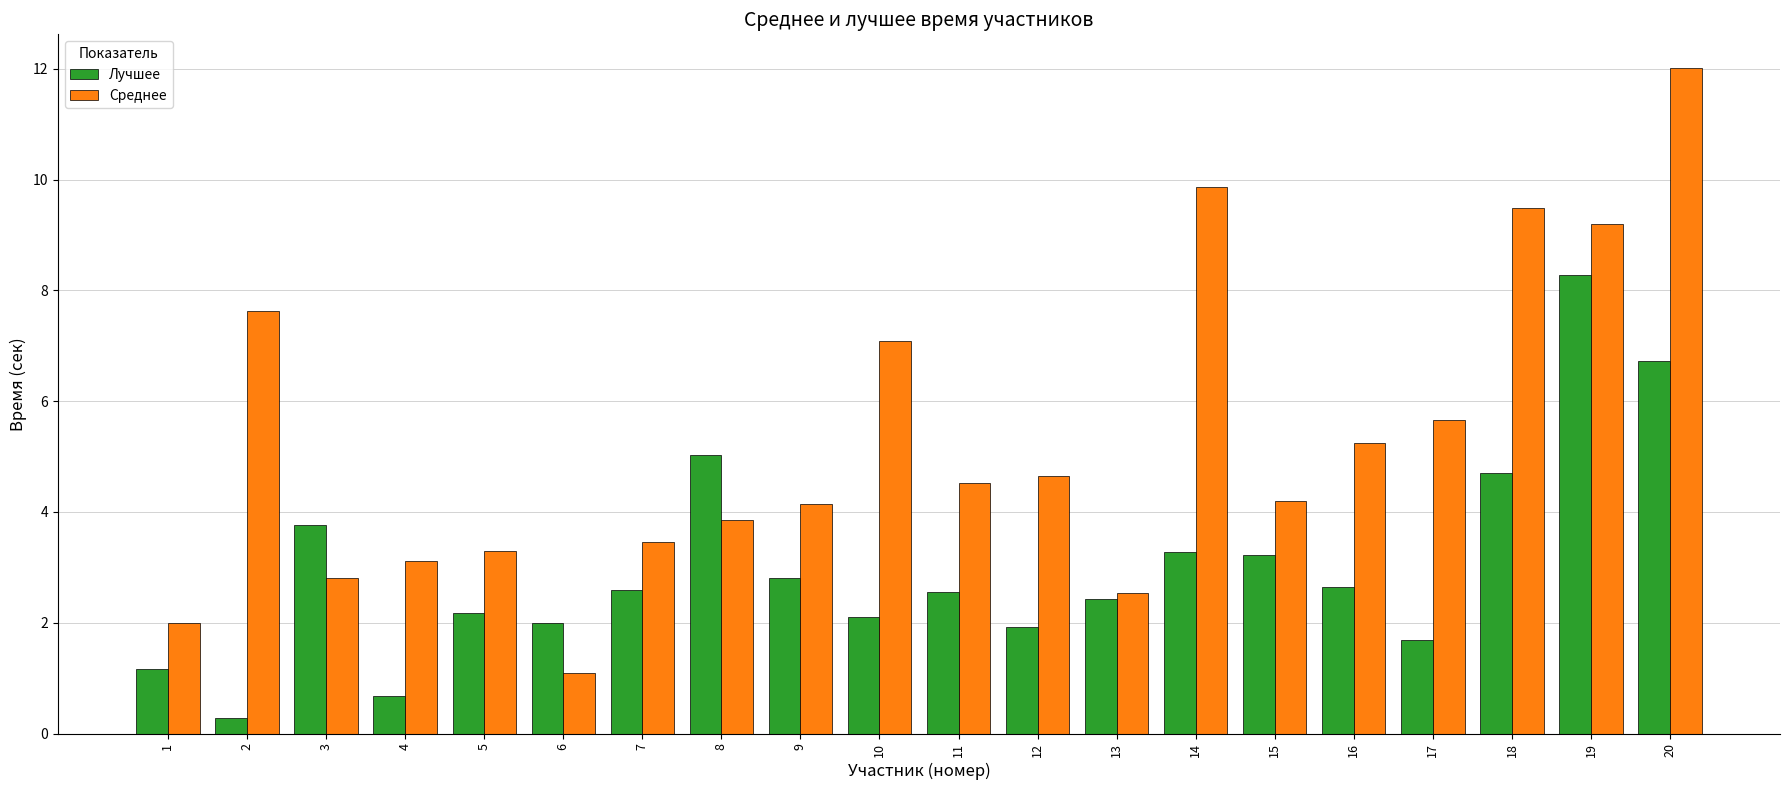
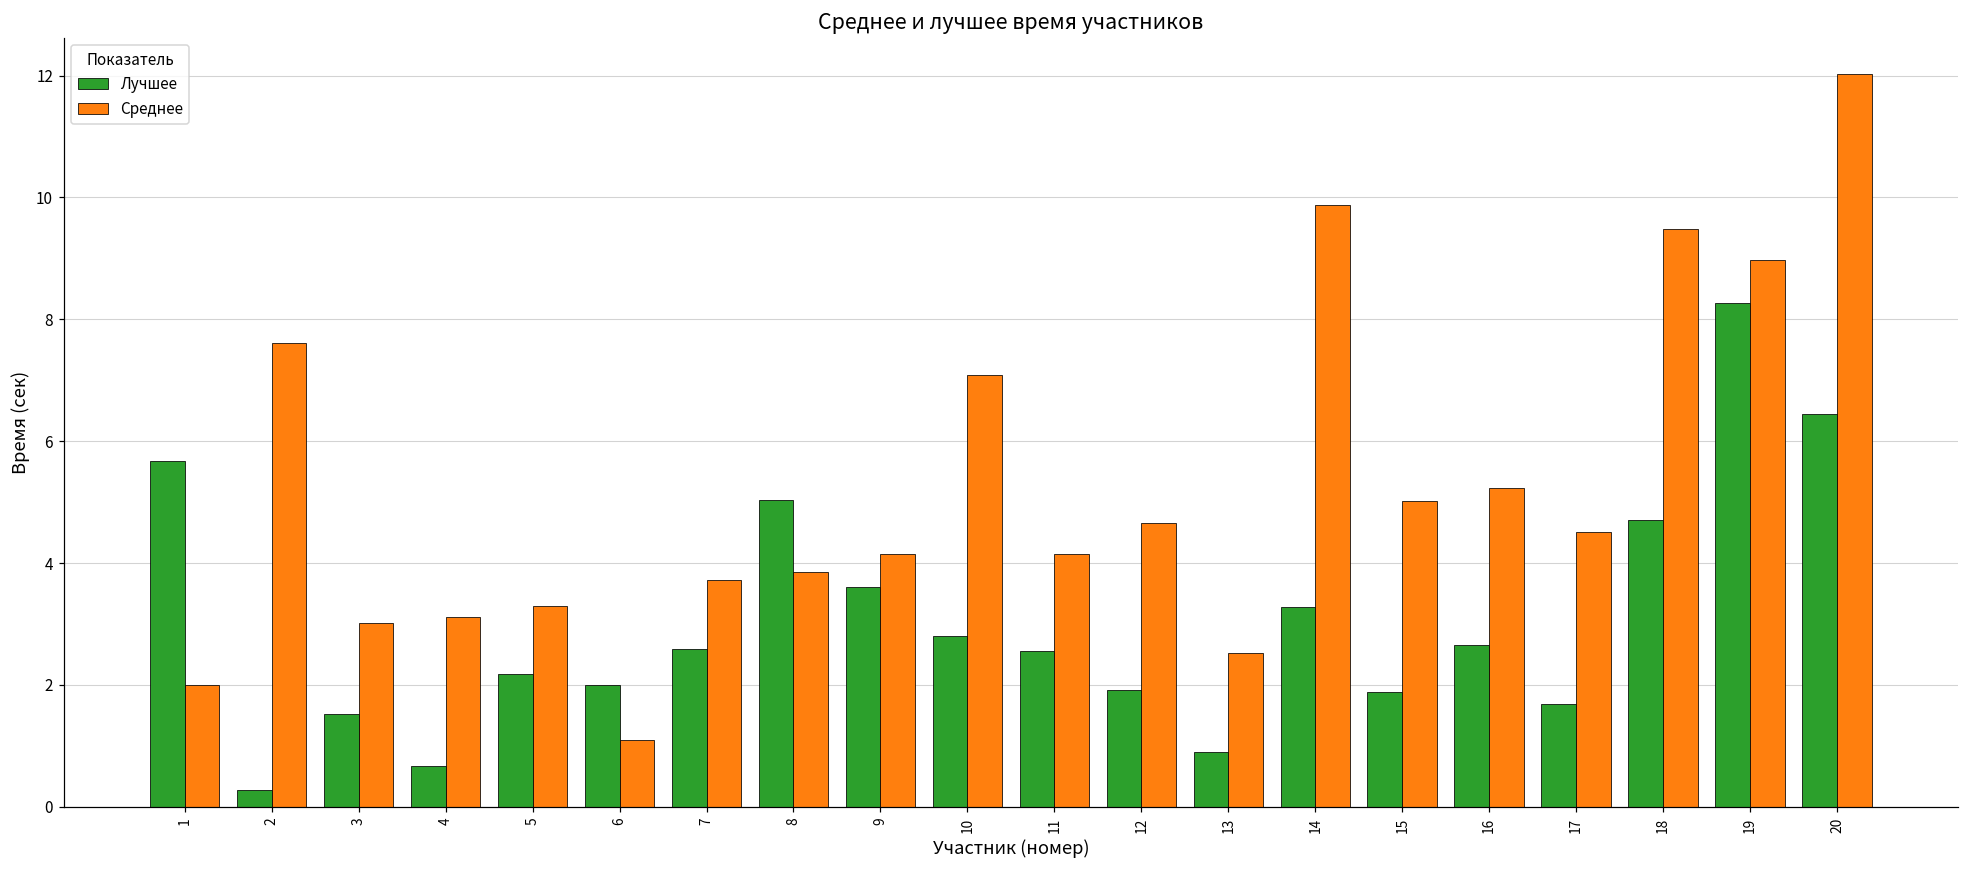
Лучшее, 1: 1.2 -> 5.7
Лучшее, 3: 3.8 -> 1.5
Среднее, 3: 2.8 -> 3.0
Среднее, 7: 3.5 -> 3.7
Лучшее, 9: 2.8 -> 3.6
Лучшее, 10: 2.1 -> 2.8
Среднее, 11: 4.5 -> 4.2
Лучшее, 13: 2.4 -> 0.9
Лучшее, 15: 3.2 -> 1.9
Среднее, 15: 4.2 -> 5.0
Среднее, 17: 5.7 -> 4.5
Среднее, 19: 9.2 -> 9.0
Лучшее, 20: 6.7 -> 6.5
